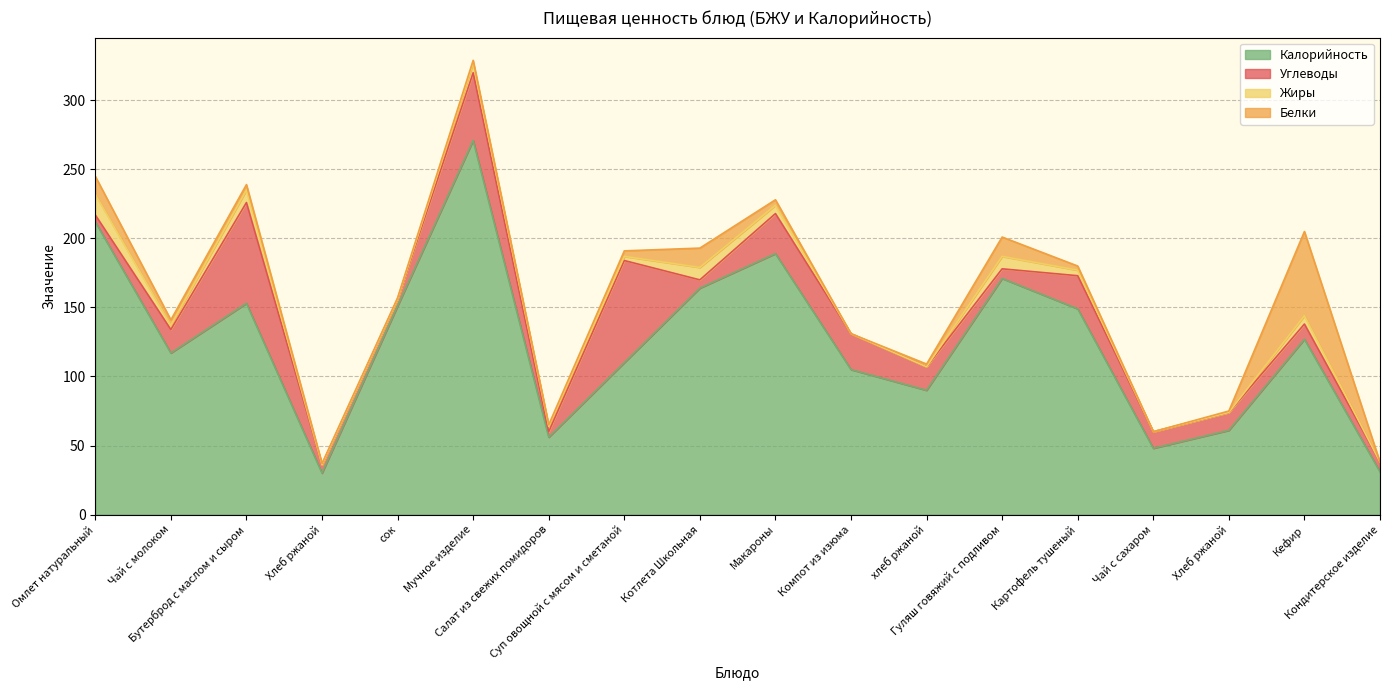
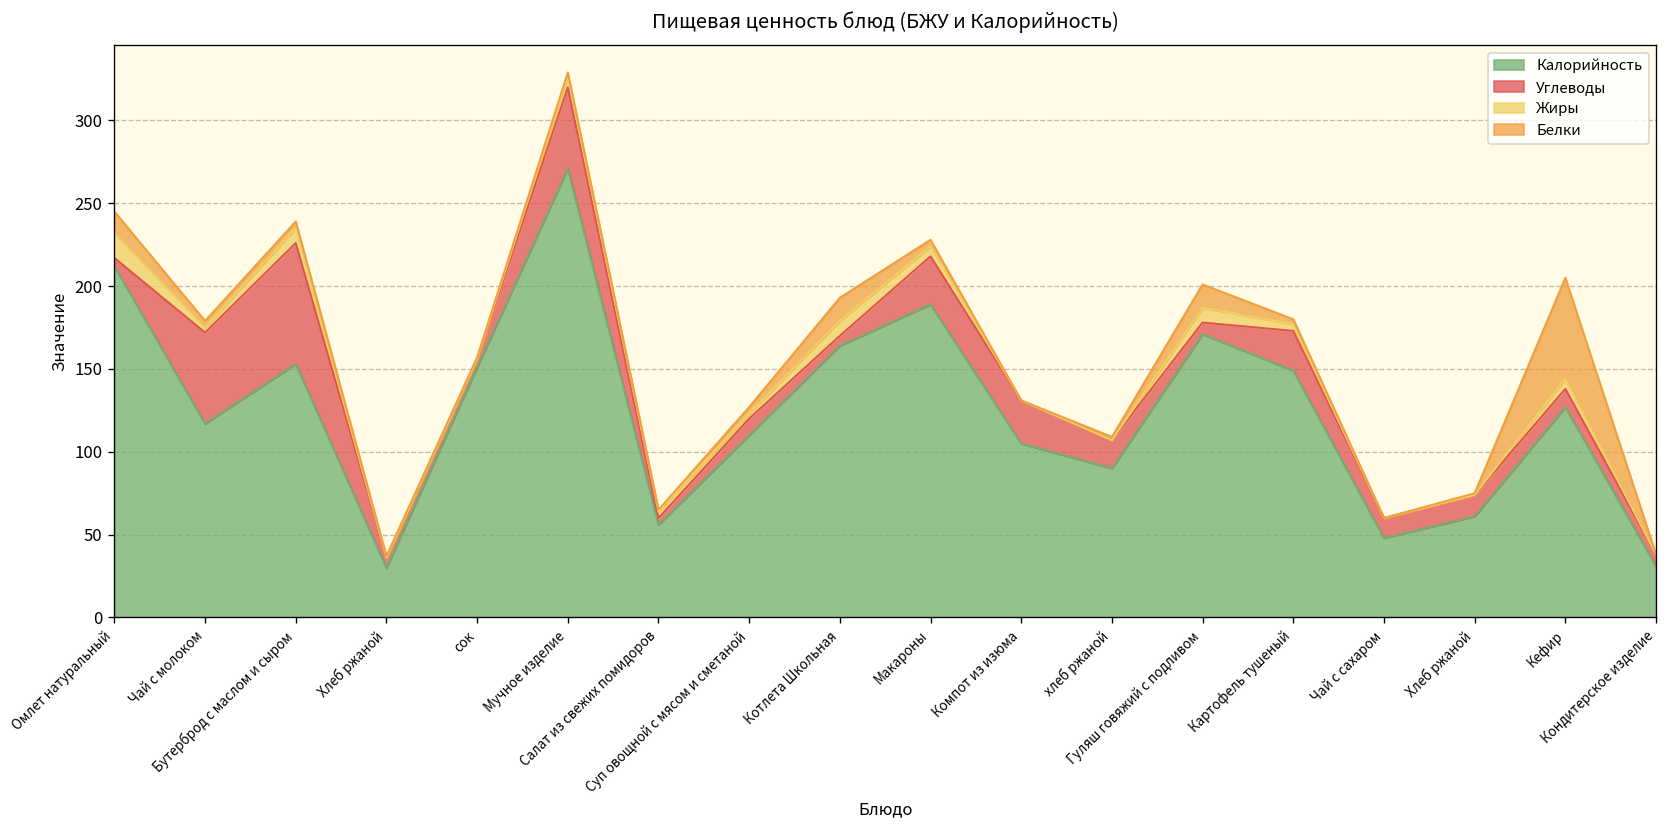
Углеводы, Чай с молоком: 17 -> 55
Углеводы, Суп овощной с мясом и сметаной: 74 -> 10
